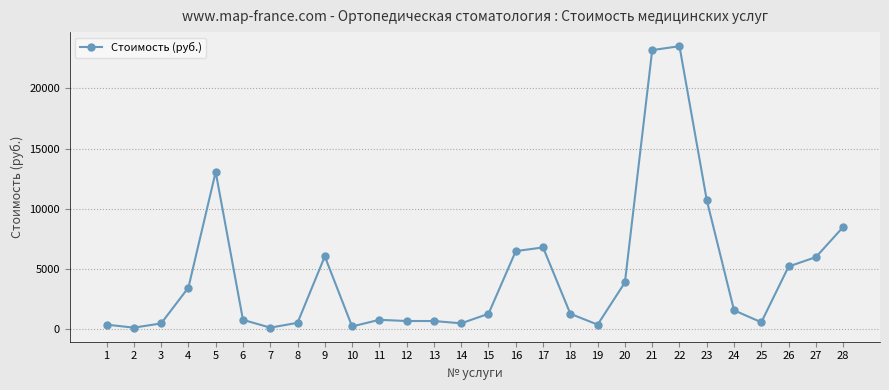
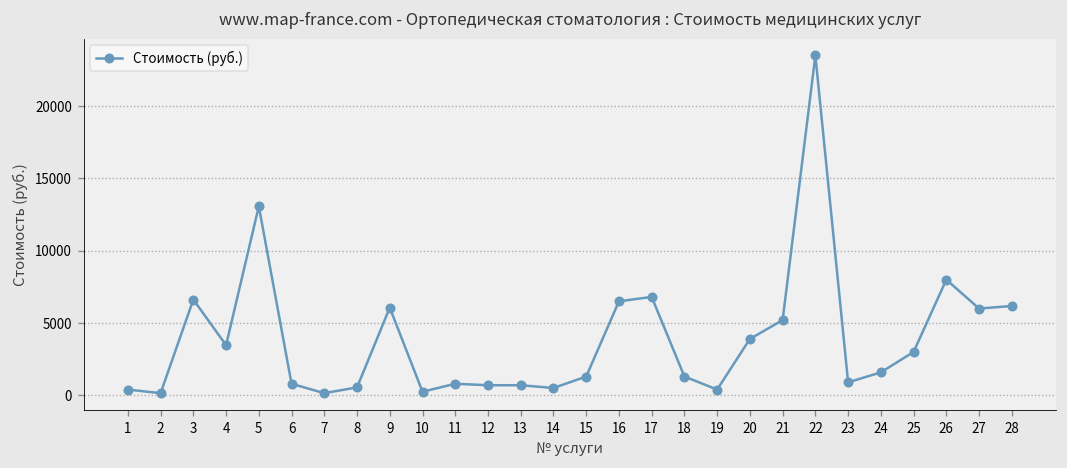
3: 500 -> 6600
21: 23200 -> 5200
23: 10700 -> 900
25: 600 -> 3000
26: 5200 -> 8000
28: 8500 -> 6200
